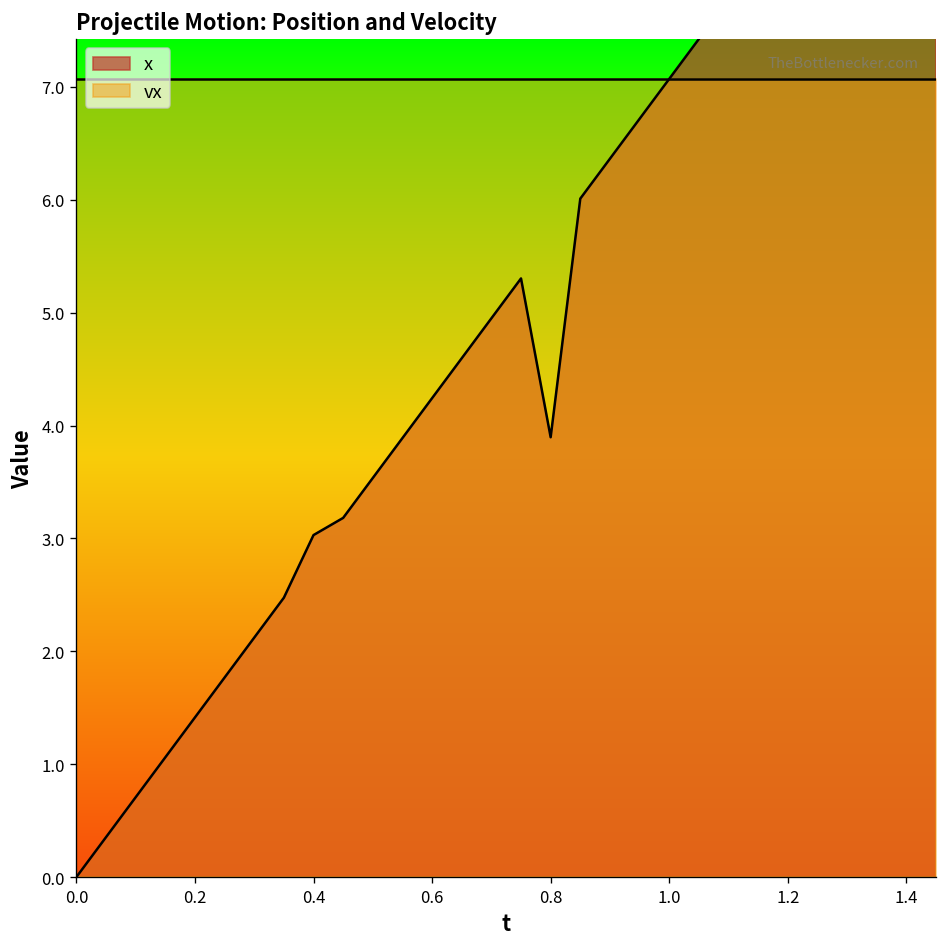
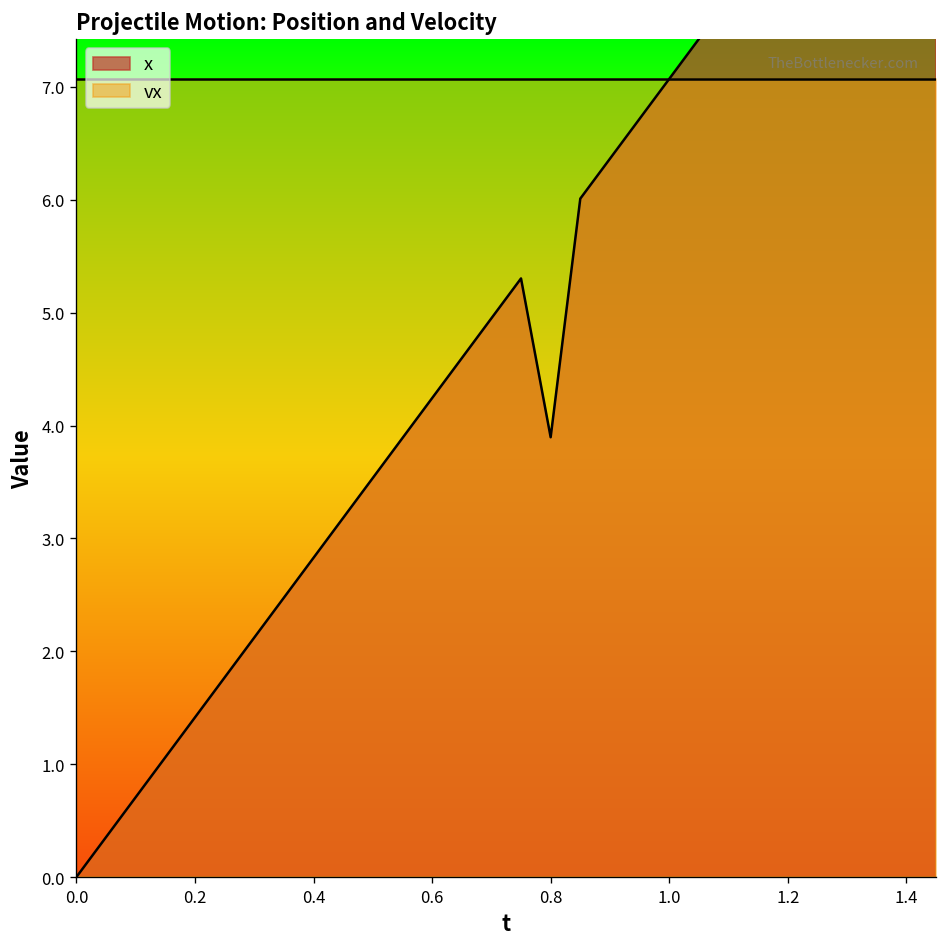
x, 0.4: 3.0 -> 2.8
